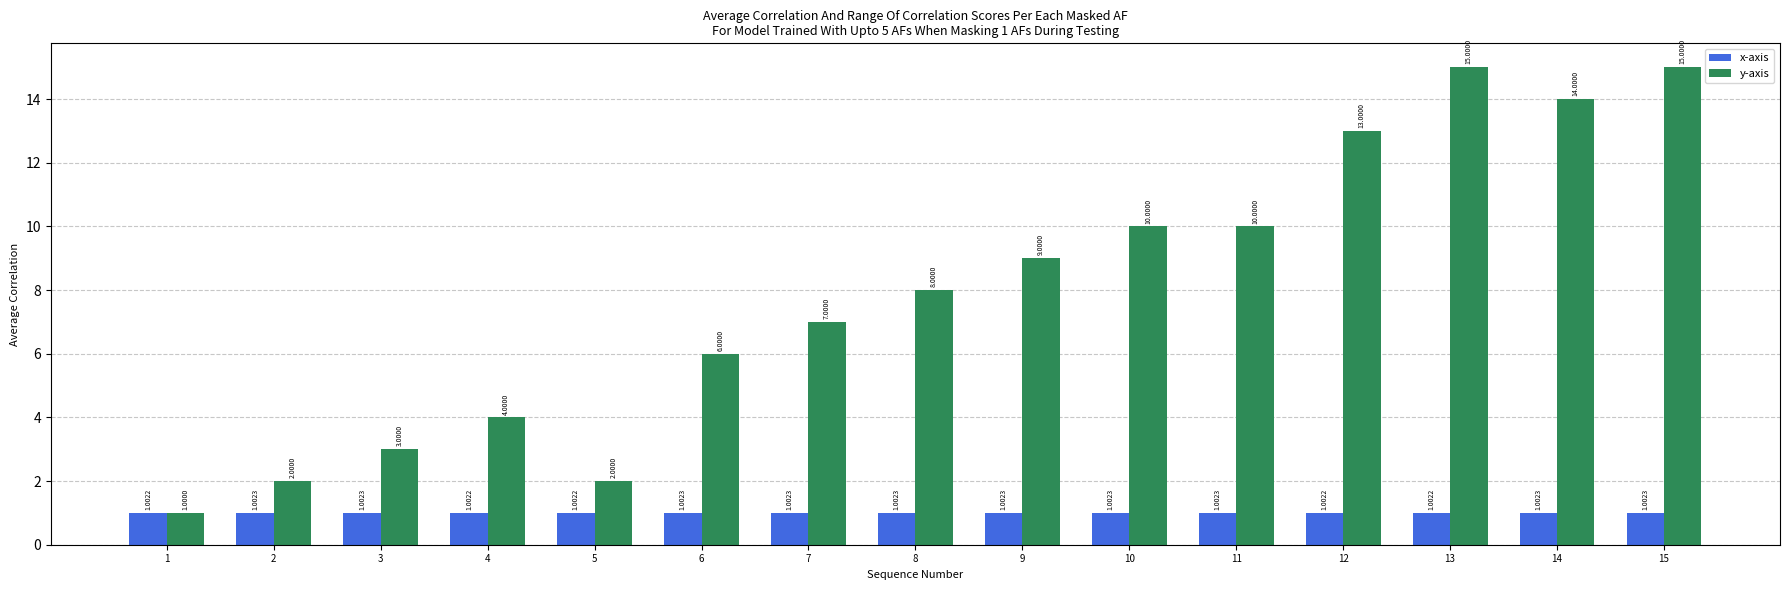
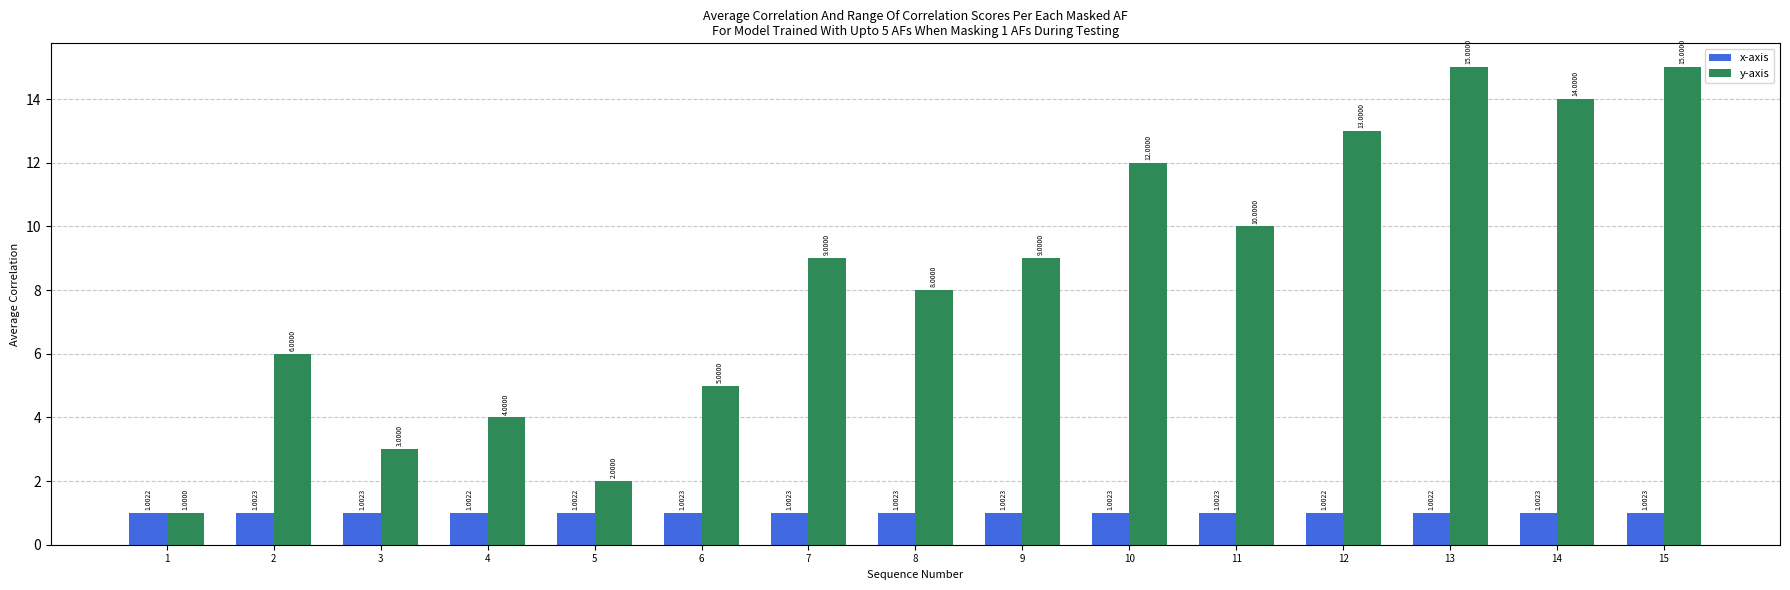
y-axis, 2: 2.0000 -> 6.0000
y-axis, 6: 6.0000 -> 5.0000
y-axis, 7: 7.0000 -> 9.0000
y-axis, 10: 10.0000 -> 12.0000
